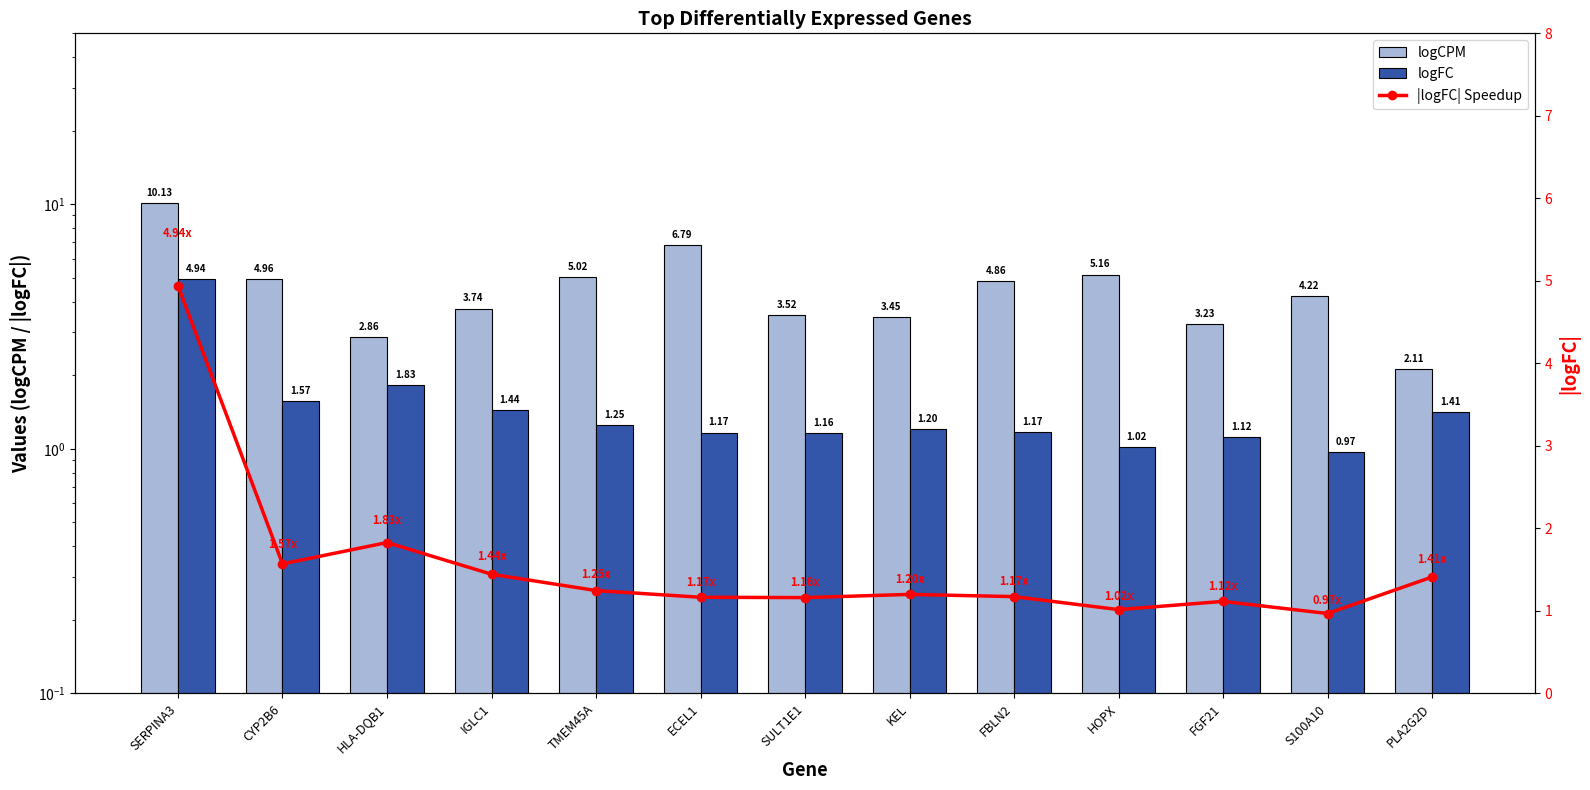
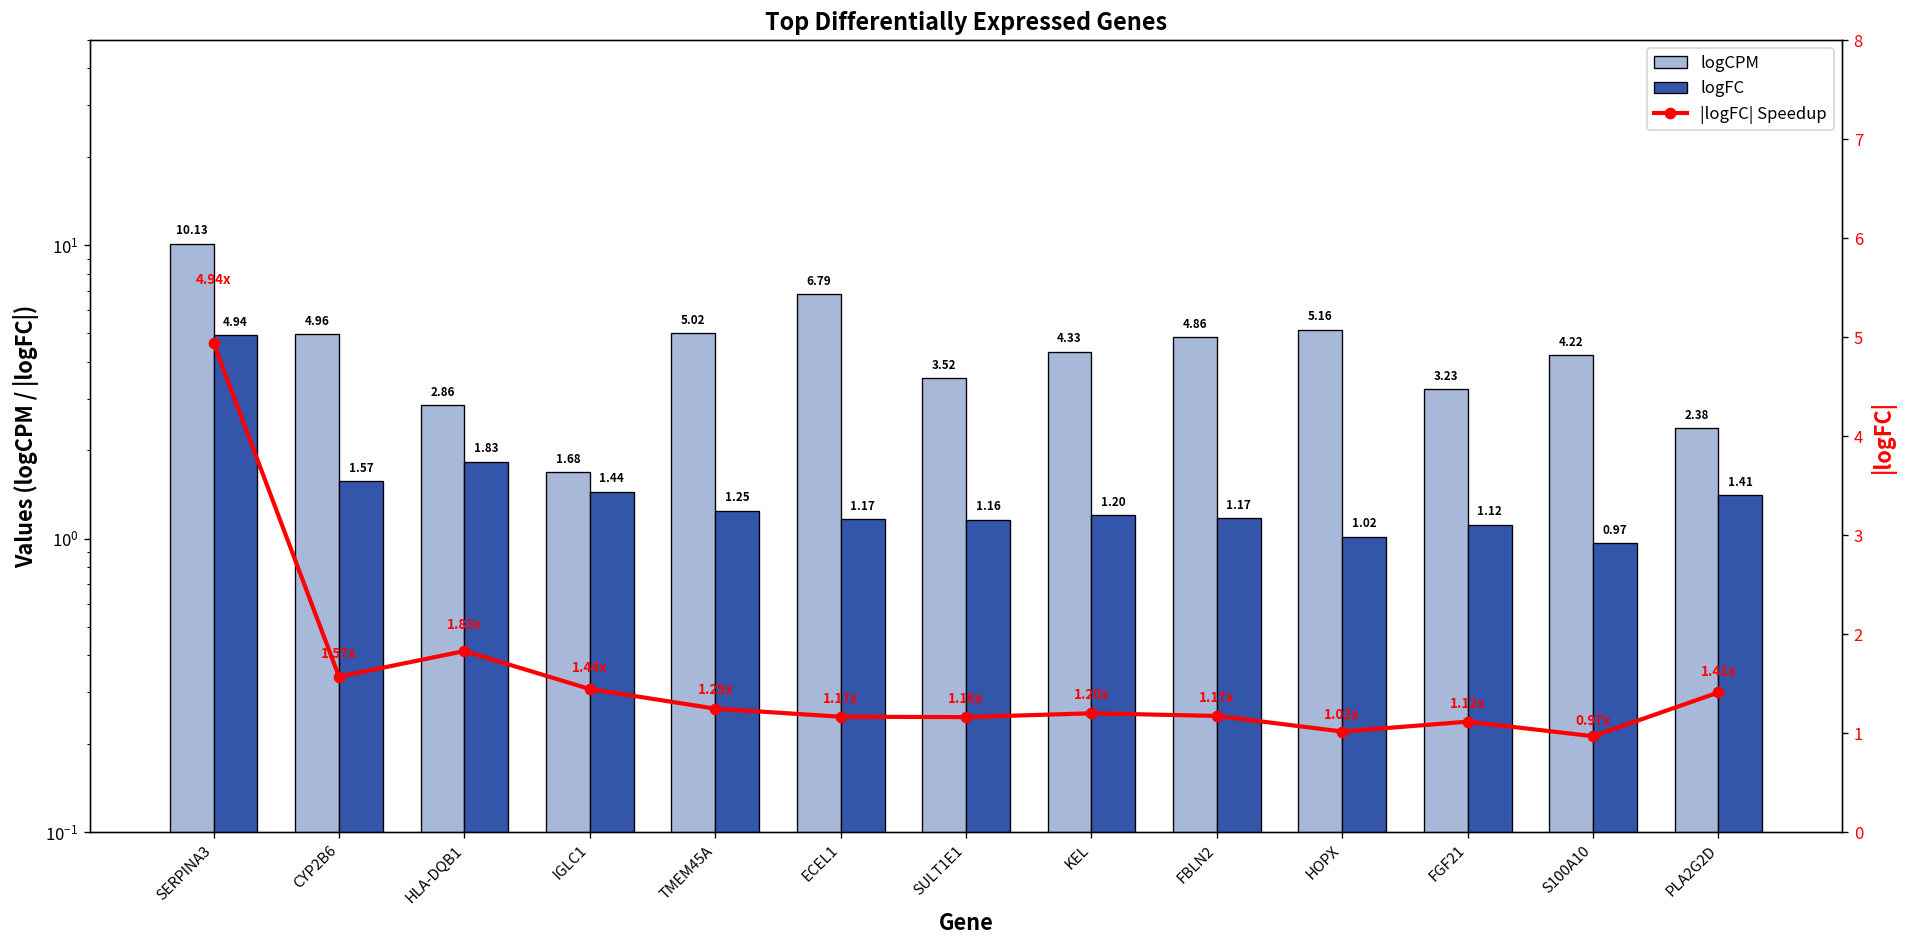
logCPM, IGLC1: 3.74 -> 1.68
logCPM, KEL: 3.45 -> 4.33
logCPM, PLA2G2D: 2.11 -> 2.38
